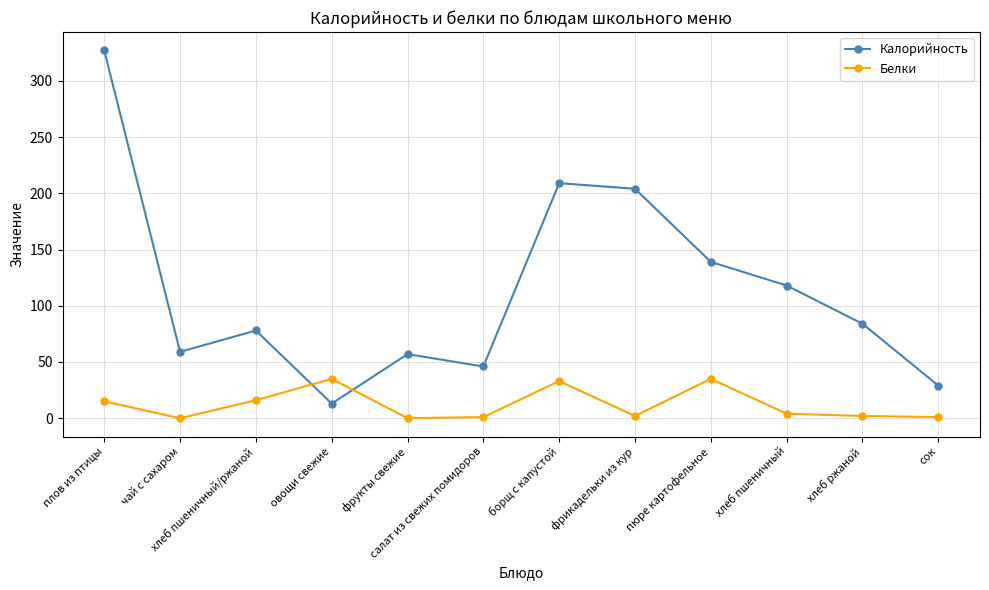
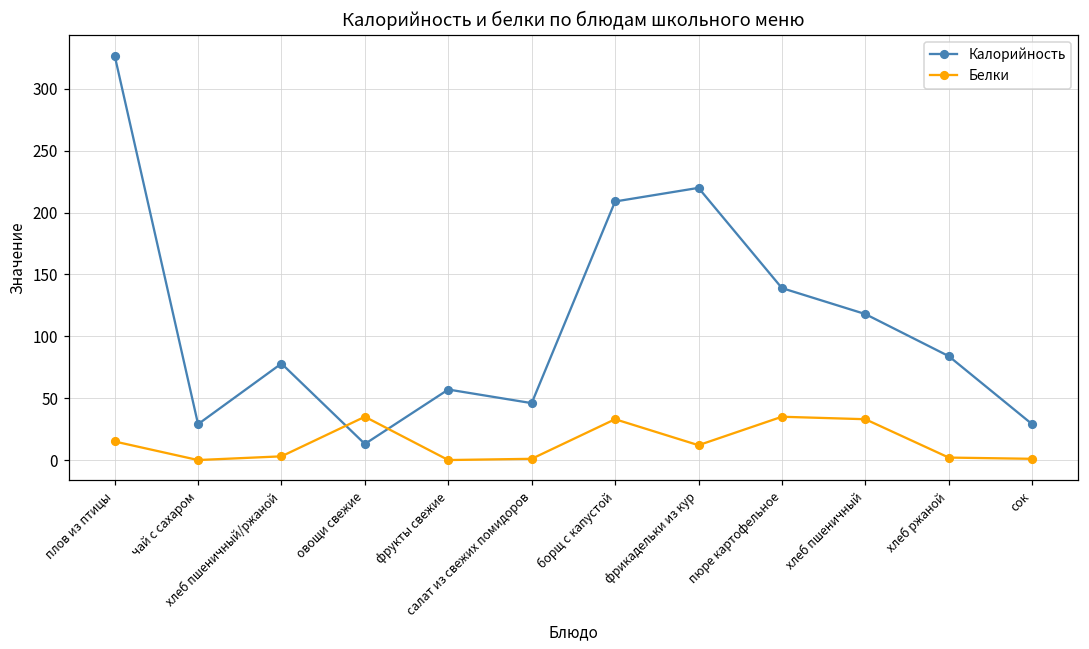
Калорийность, чай с сахаром: 59 -> 29
Белки, хлеб пшеничный/ржаной: 16 -> 3
Калорийность, фрикадельки из кур: 204 -> 220
Белки, фрикадельки из кур: 2 -> 12
Белки, хлеб пшеничный: 4 -> 33
